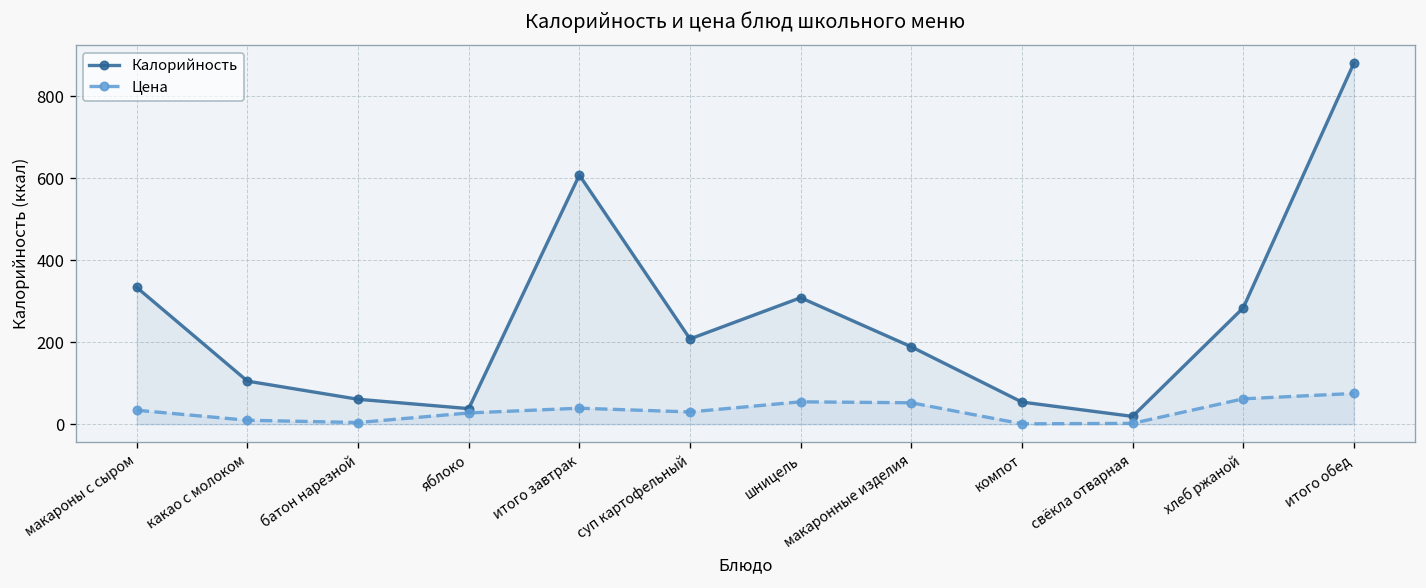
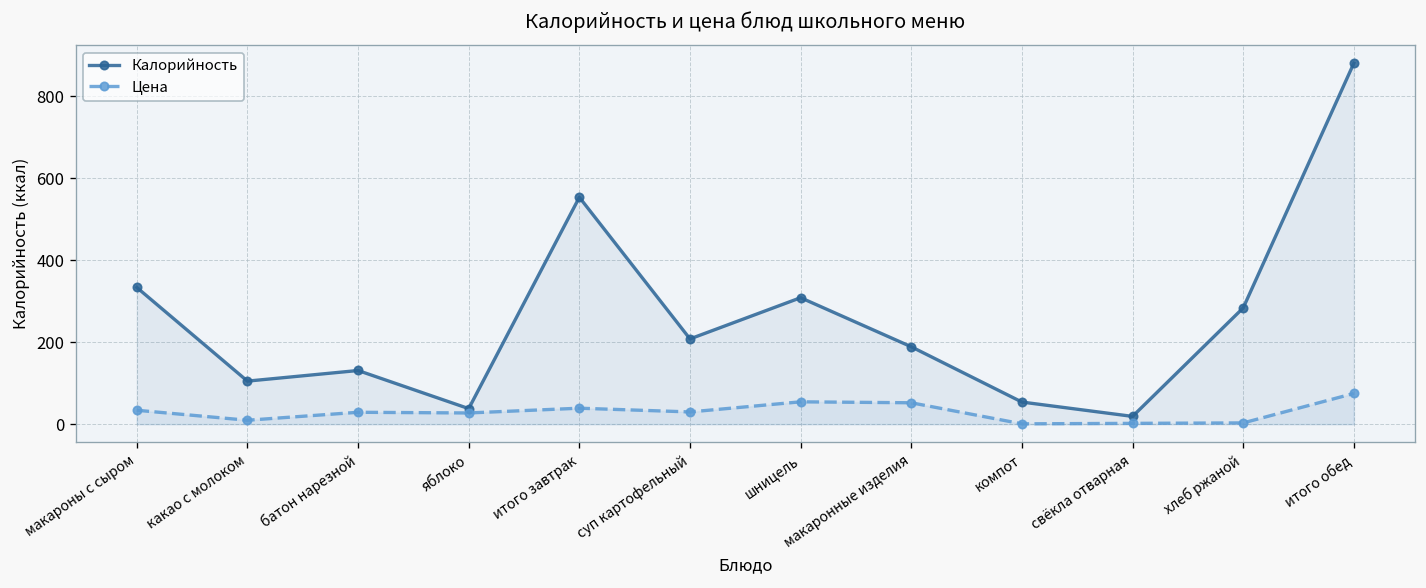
Калорийность, батон нарезной: 60 -> 130
Цена, батон нарезной: 0 -> 30
Калорийность, итого завтрак: 610 -> 550
Цена, хлеб ржаной: 60 -> 0
